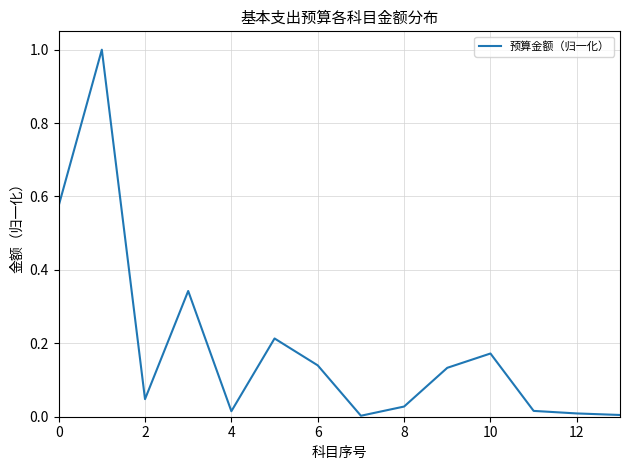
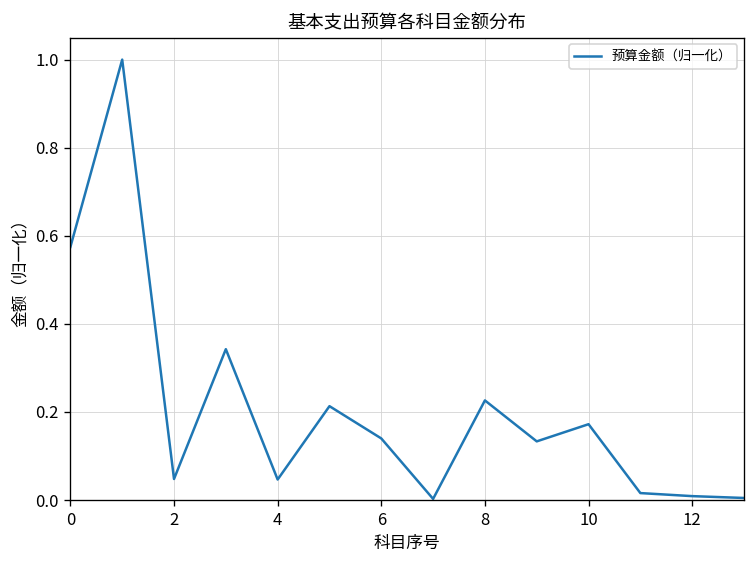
4: 0.02 -> 0.05
8: 0.03 -> 0.23
